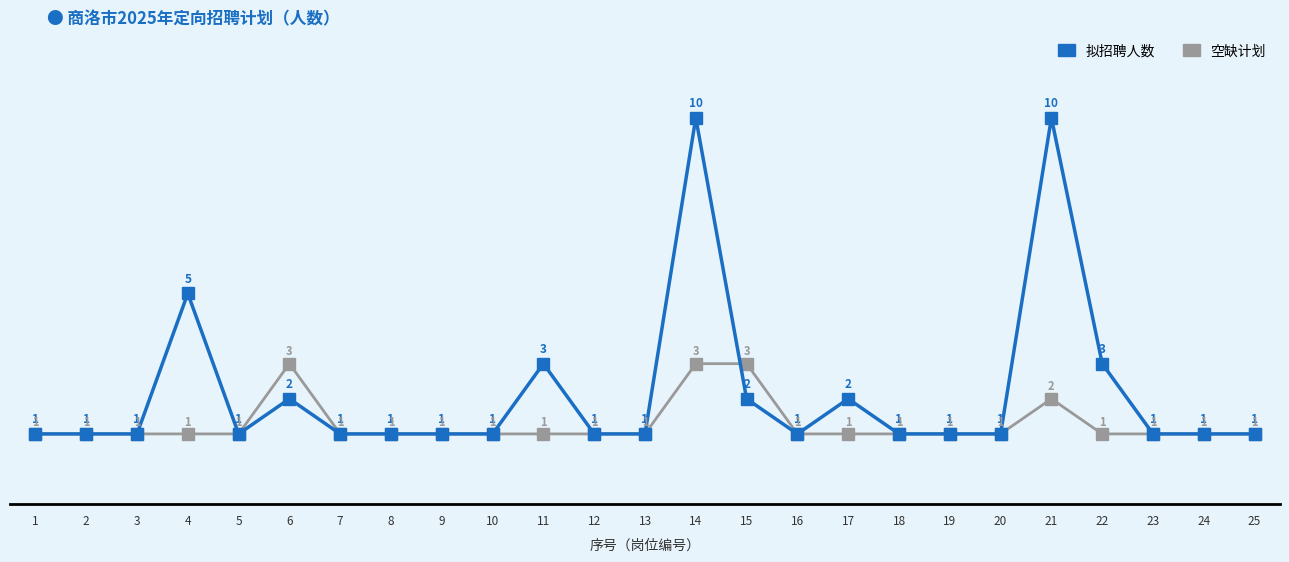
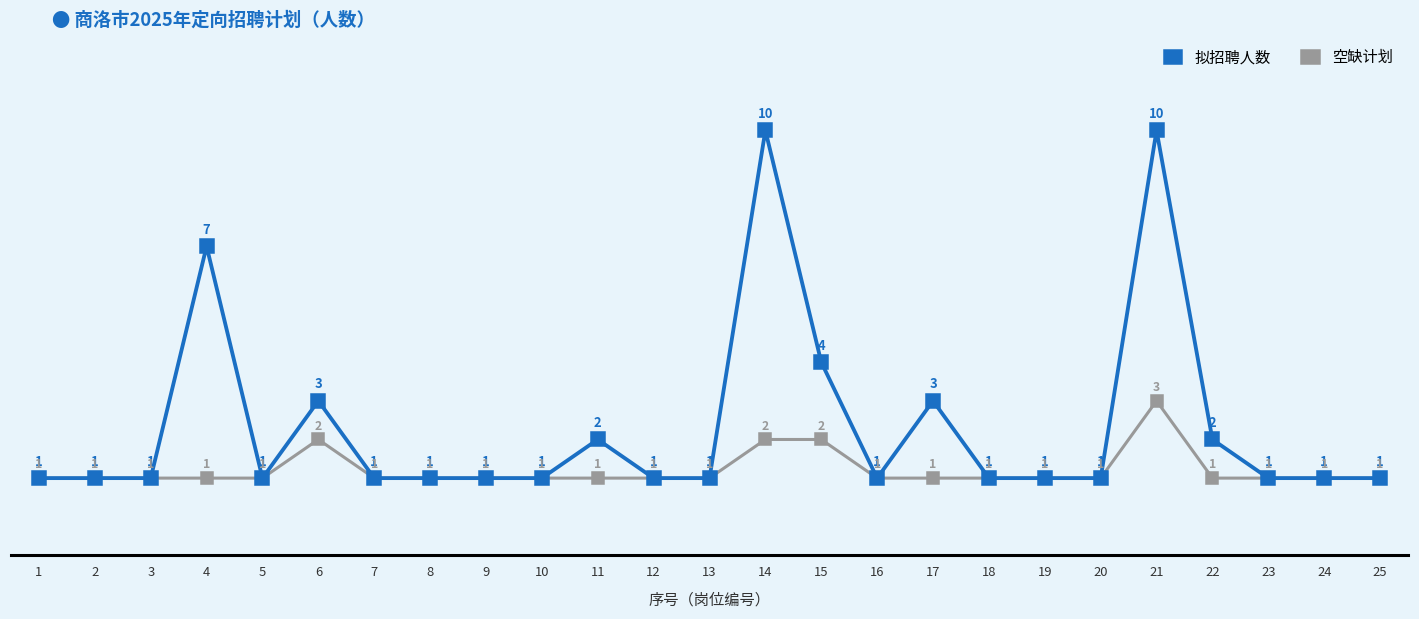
拟招聘人数, 4: 5 -> 7
拟招聘人数, 6: 2 -> 3
空缺计划, 6: 3 -> 2
拟招聘人数, 11: 3 -> 2
空缺计划, 14: 3 -> 2
拟招聘人数, 15: 2 -> 4
空缺计划, 15: 3 -> 2
拟招聘人数, 17: 2 -> 3
空缺计划, 21: 2 -> 3
拟招聘人数, 22: 3 -> 2
